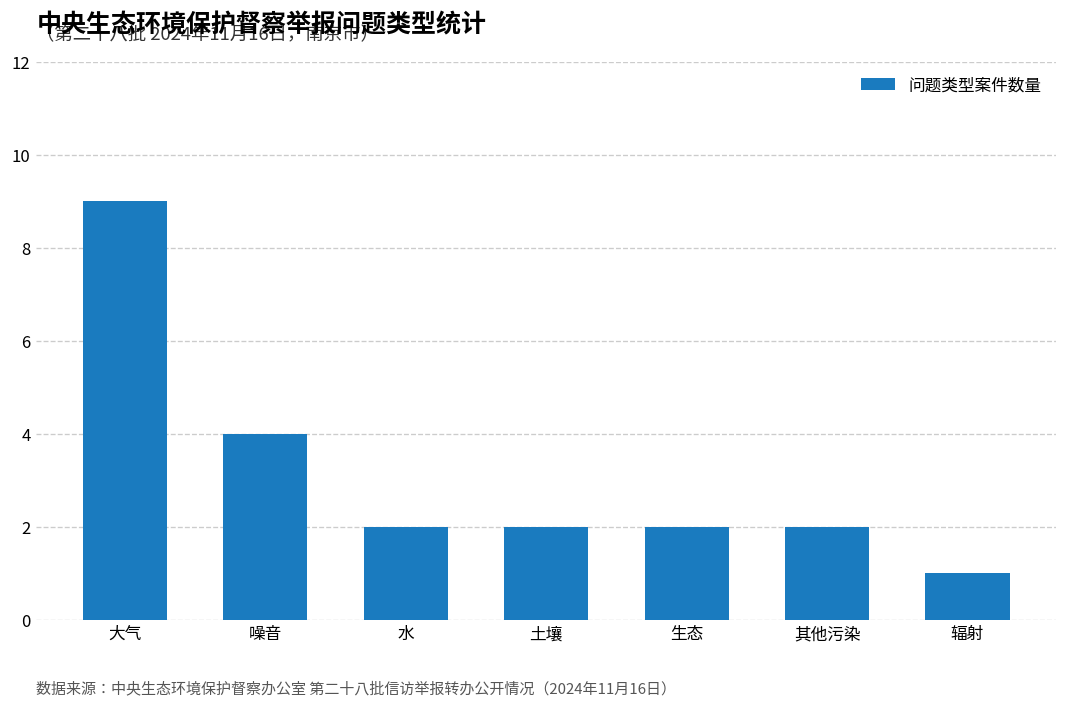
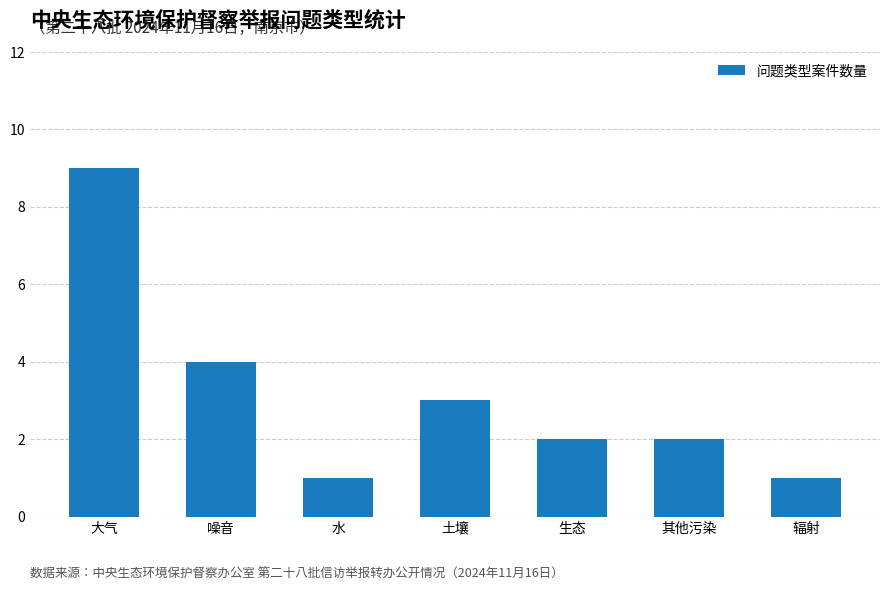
水: 2 -> 1
土壤: 2 -> 3
